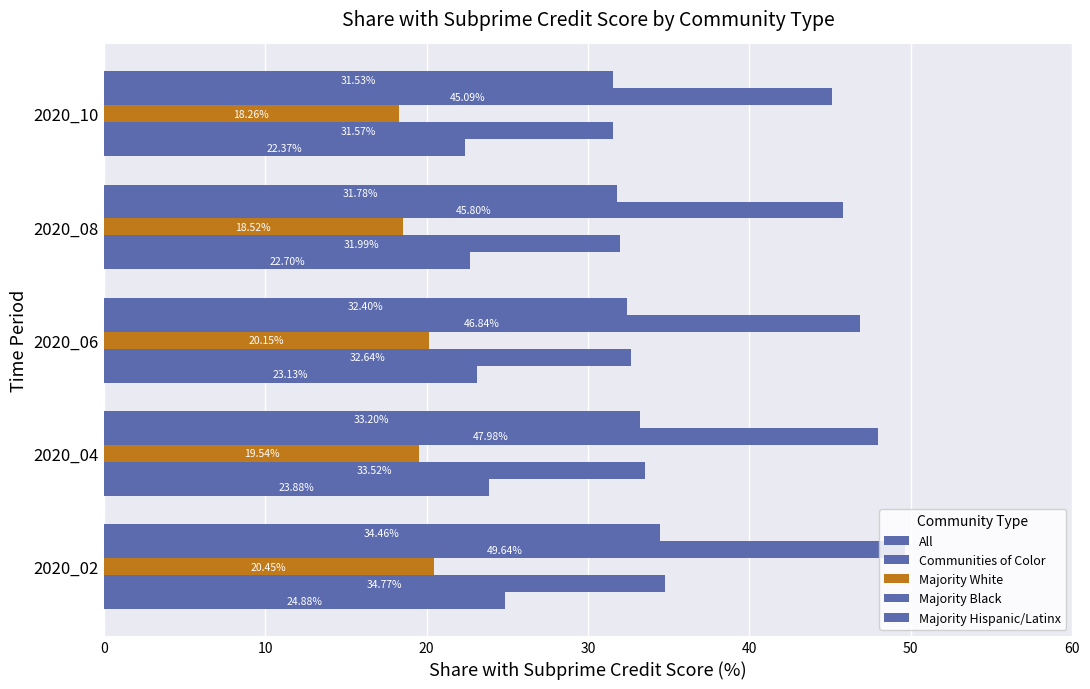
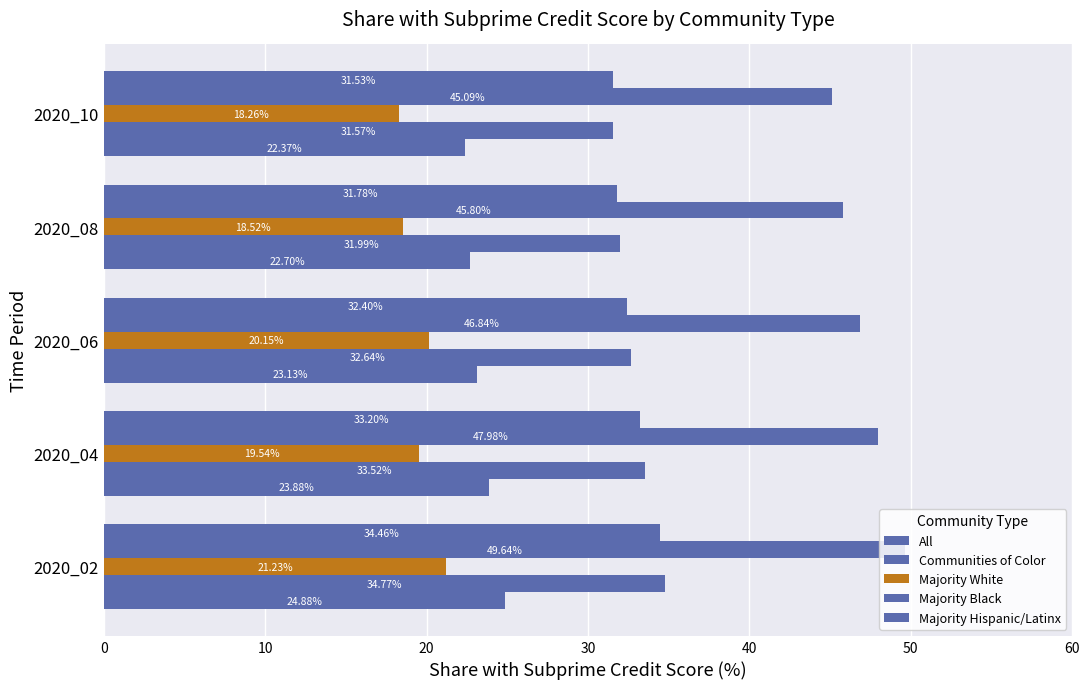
Majority White, 2020_02: 20.45% -> 21.23%
